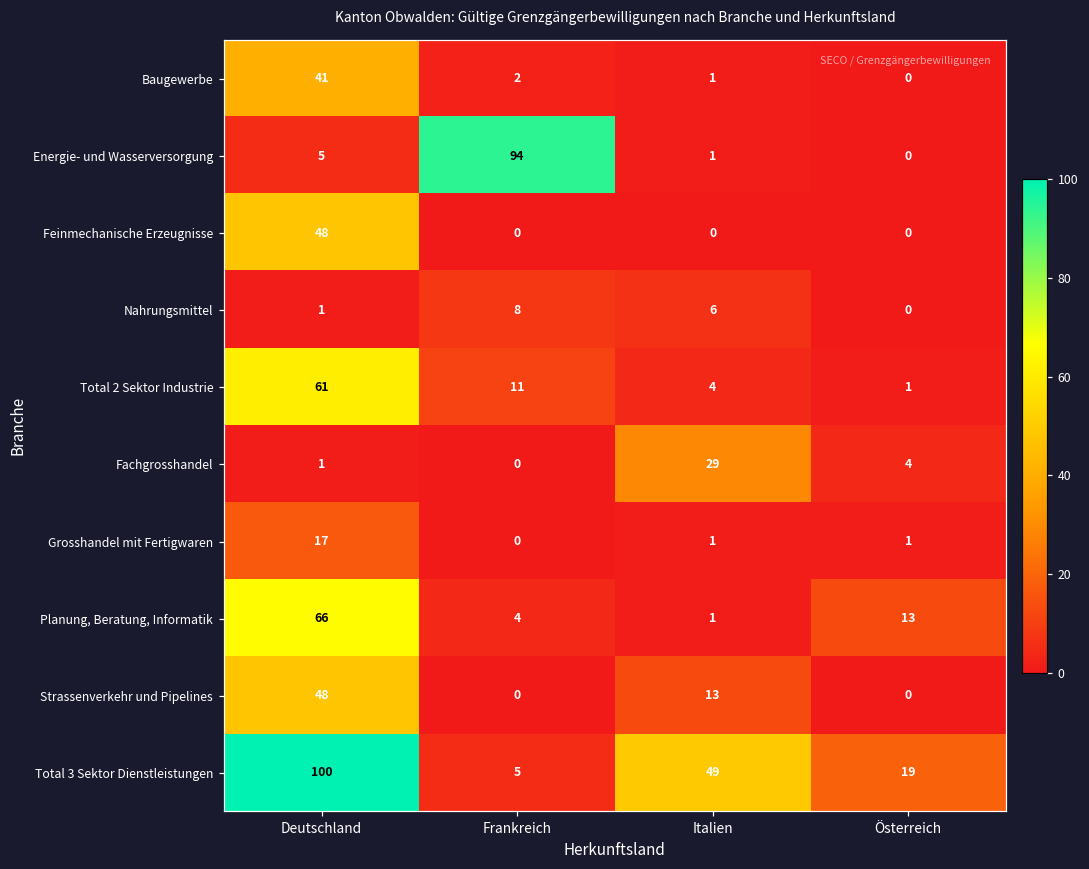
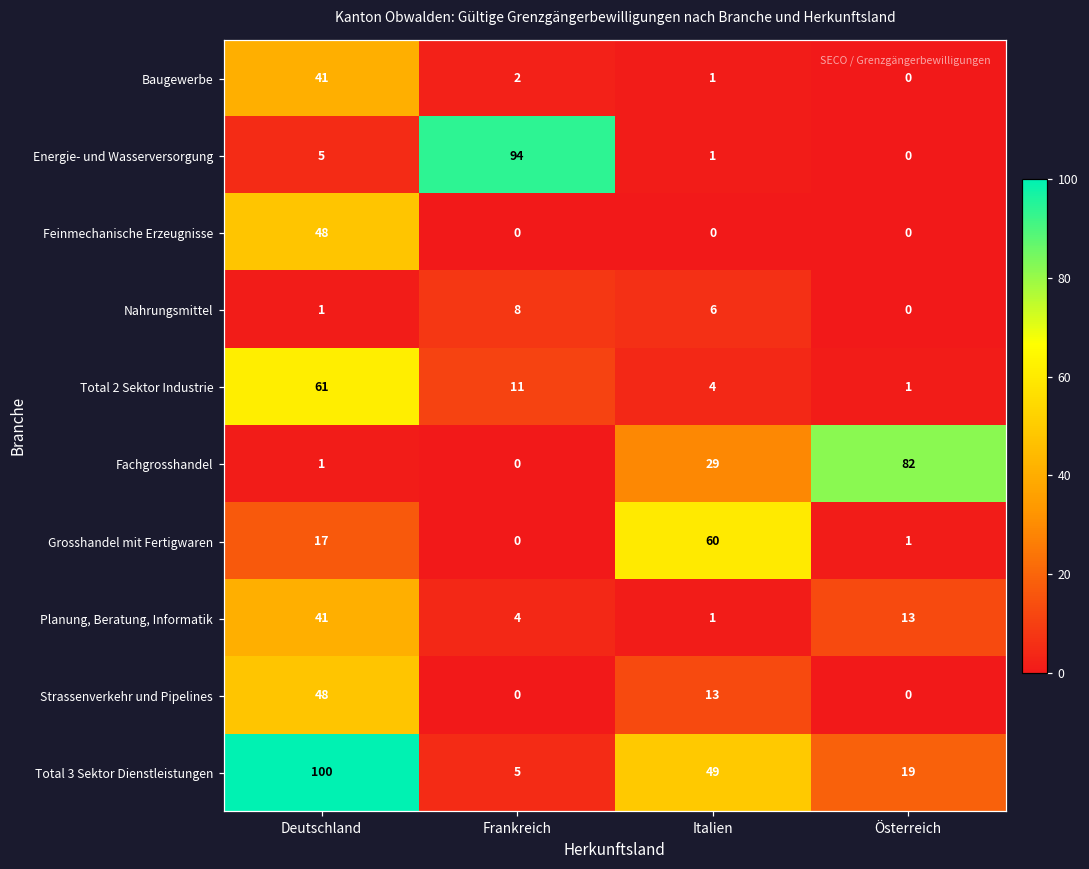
Fachgrosshandel, Österreich: 4 -> 82
Grosshandel mit Fertigwaren, Italien: 1 -> 60
Planung, Beratung, Informatik, Deutschland: 66 -> 41
